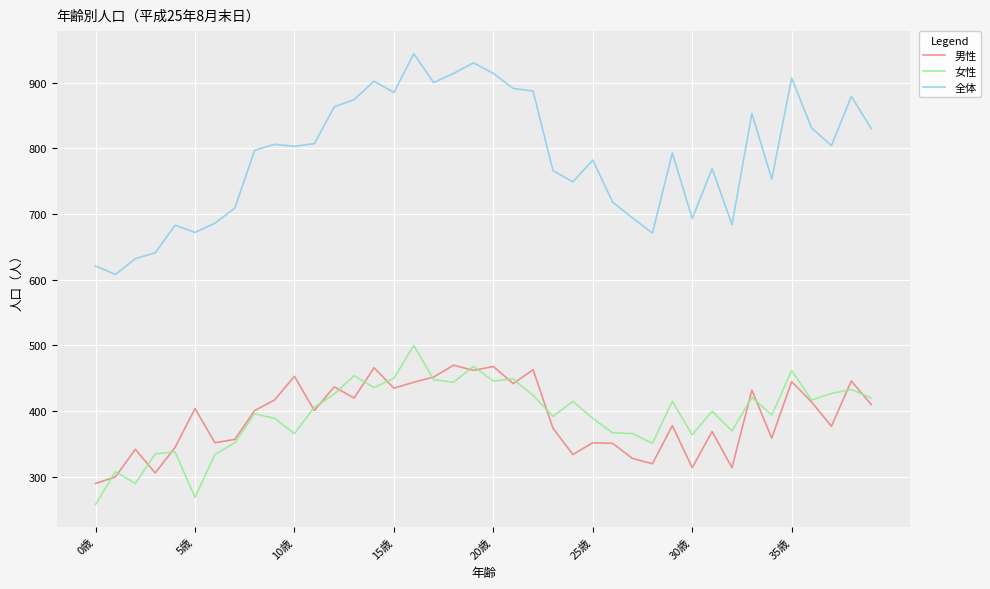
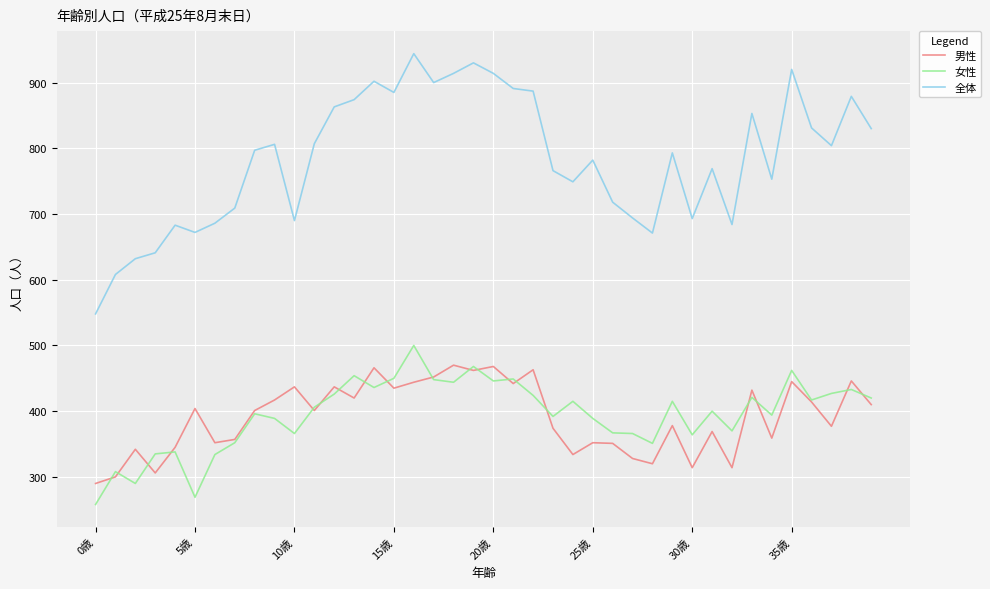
全体, 0歳: 620 -> 550
男性, 10歳: 450 -> 440
全体, 10歳: 800 -> 690
全体, 35歳: 910 -> 920
